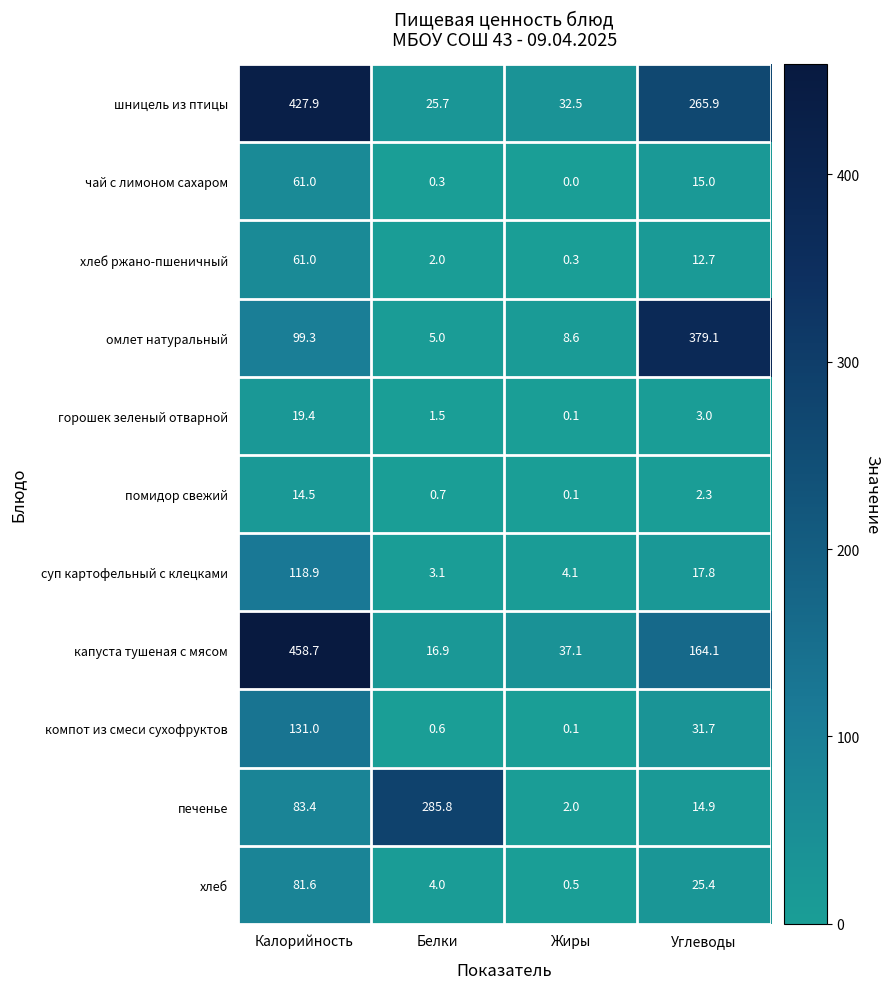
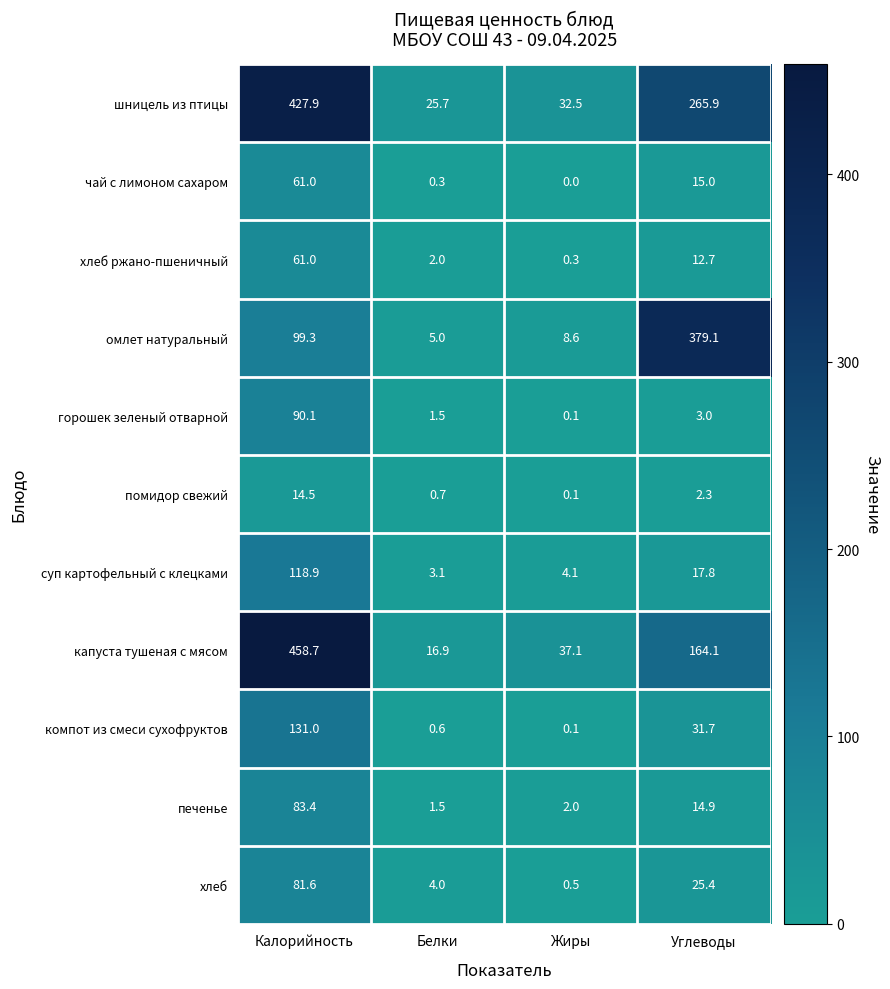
горошек зеленый отварной, Калорийность: 19.4 -> 90.1
печенье, Белки: 285.8 -> 1.5
